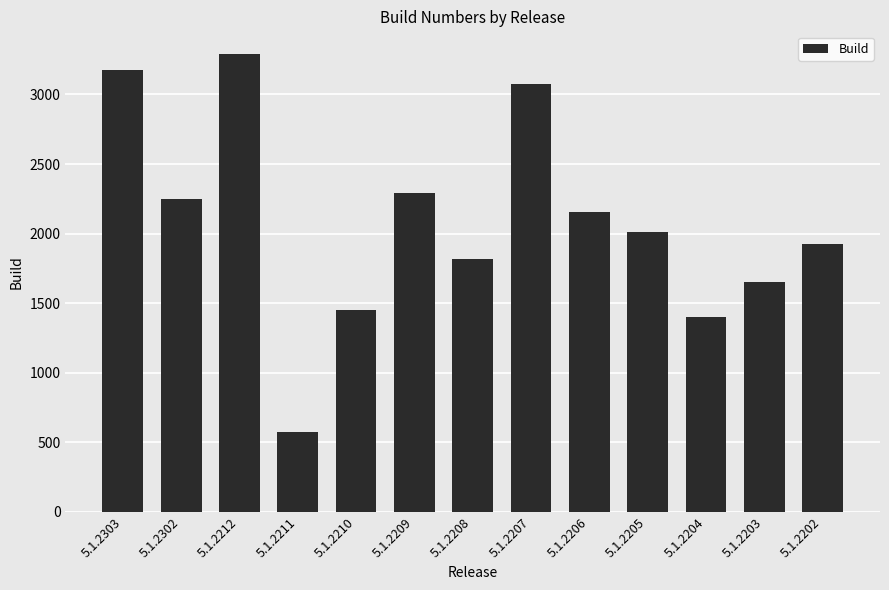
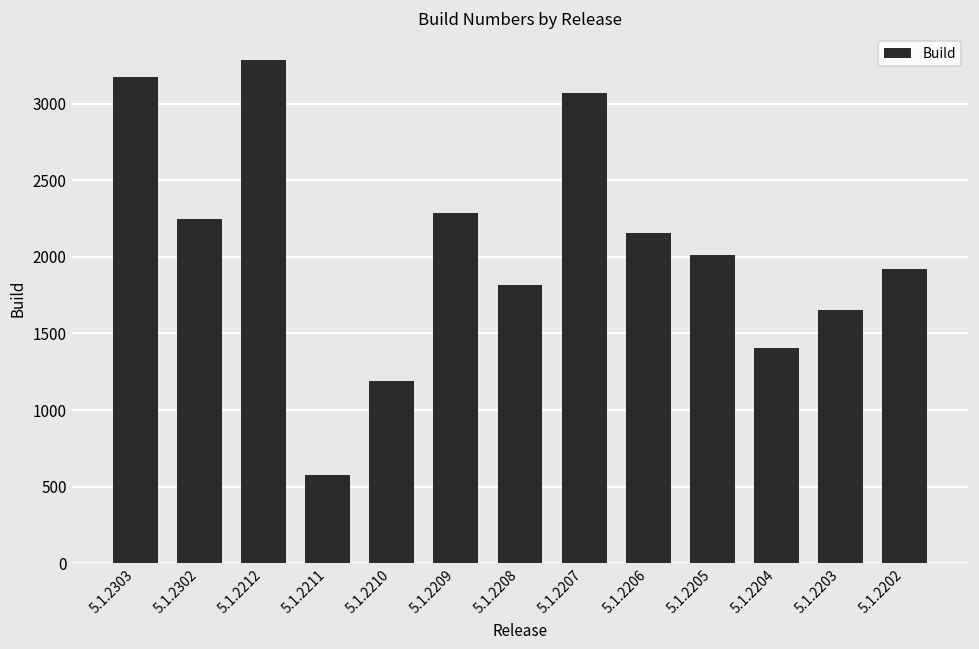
5.1.2210: 1450 -> 1190
